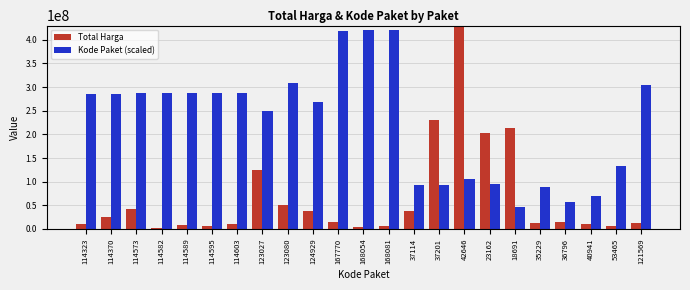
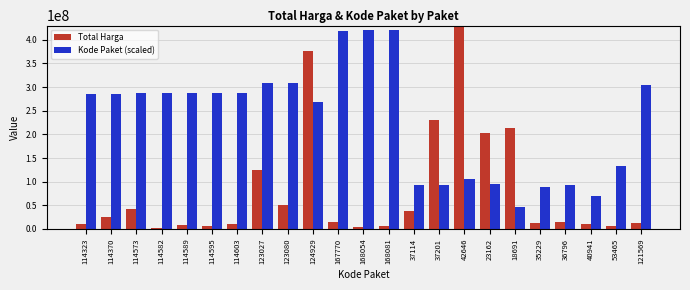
Kode Paket (scaled), 123027: 250000000 -> 310000000
Total Harga, 124929: 40000000 -> 380000000
Kode Paket (scaled), 36796: 60000000 -> 90000000
